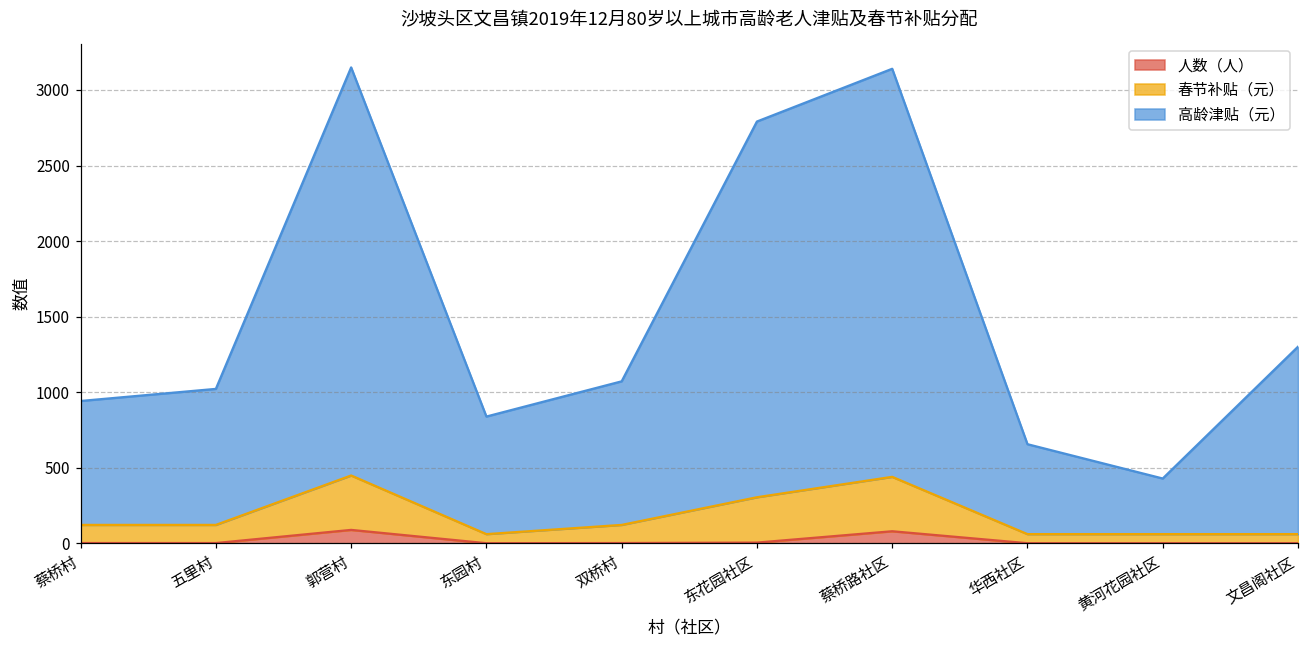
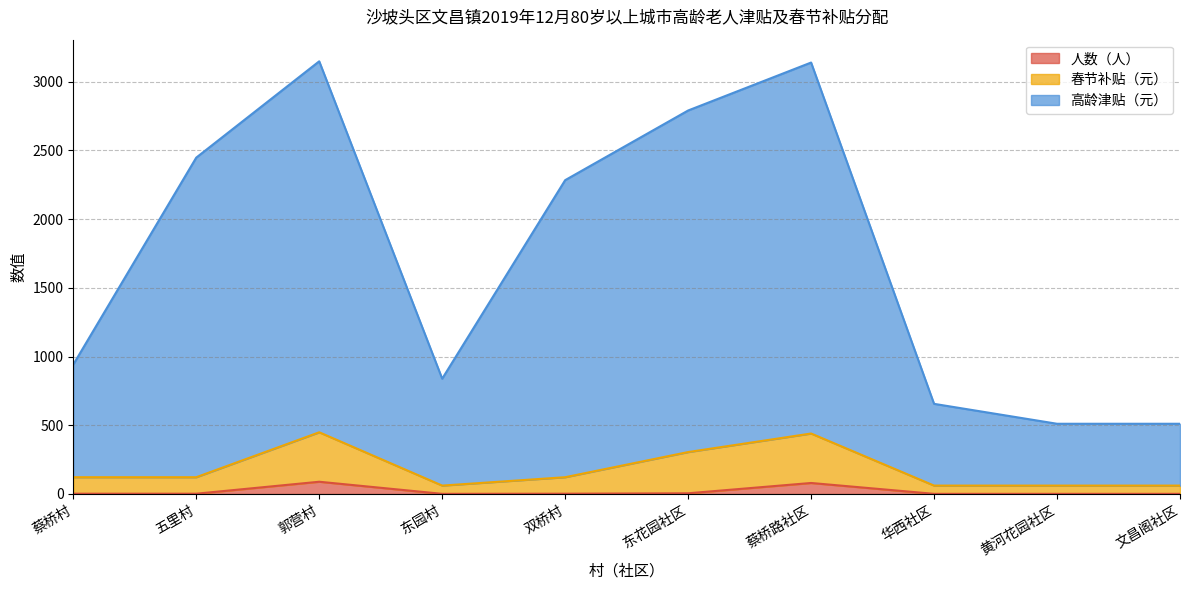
高龄津贴（元）, 五里村: 900 -> 2330
高龄津贴（元）, 双桥村: 950 -> 2160
高龄津贴（元）, 黄河花园社区: 370 -> 450
高龄津贴（元）, 文昌阁社区: 1240 -> 450
